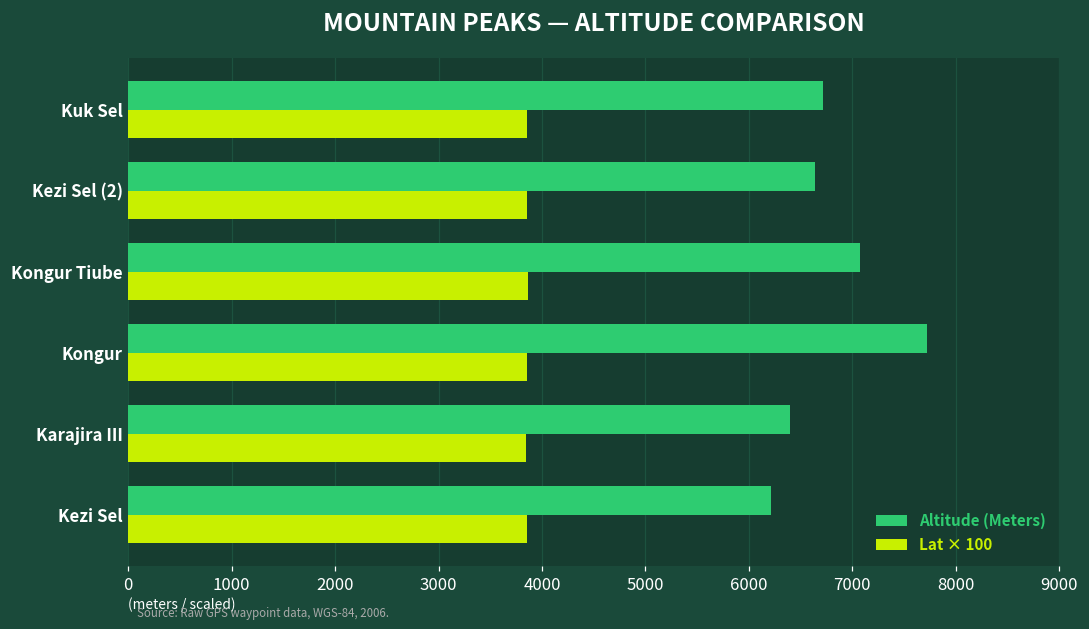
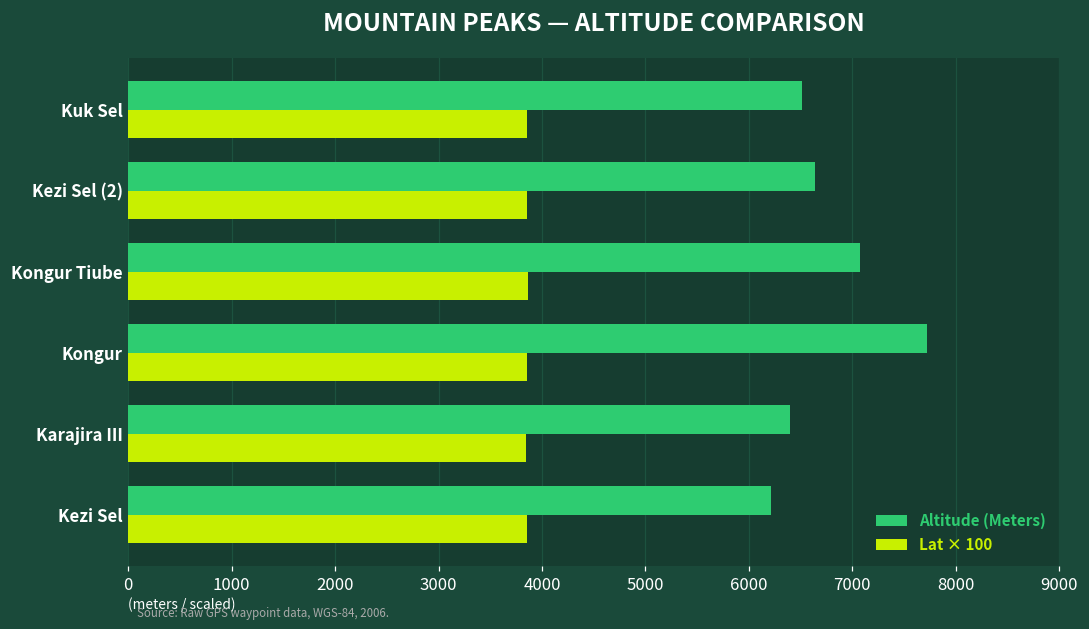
Altitude (Meters), Kuk Sel: 6700 -> 6500
